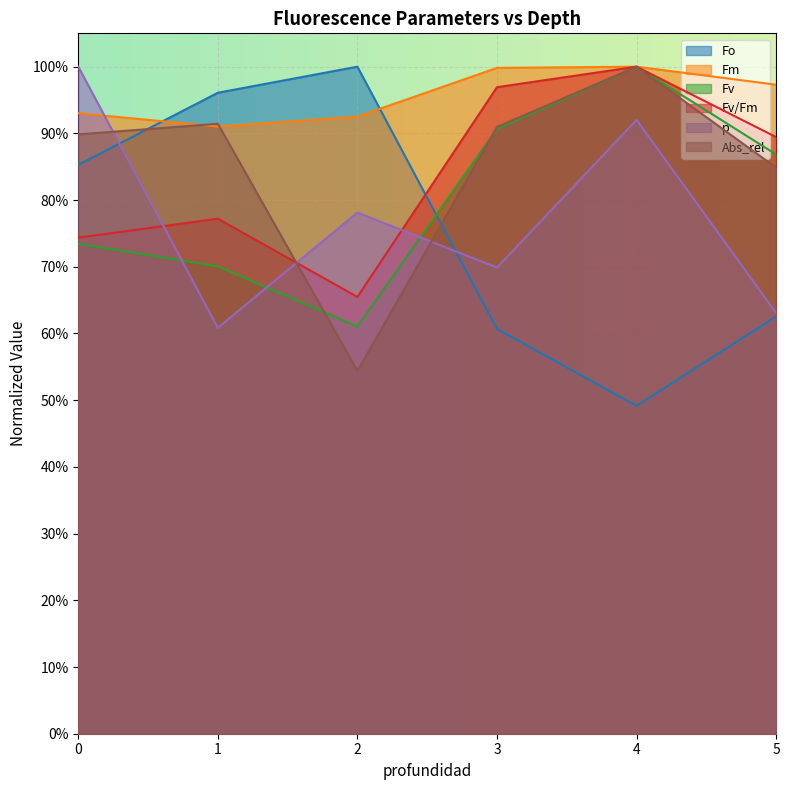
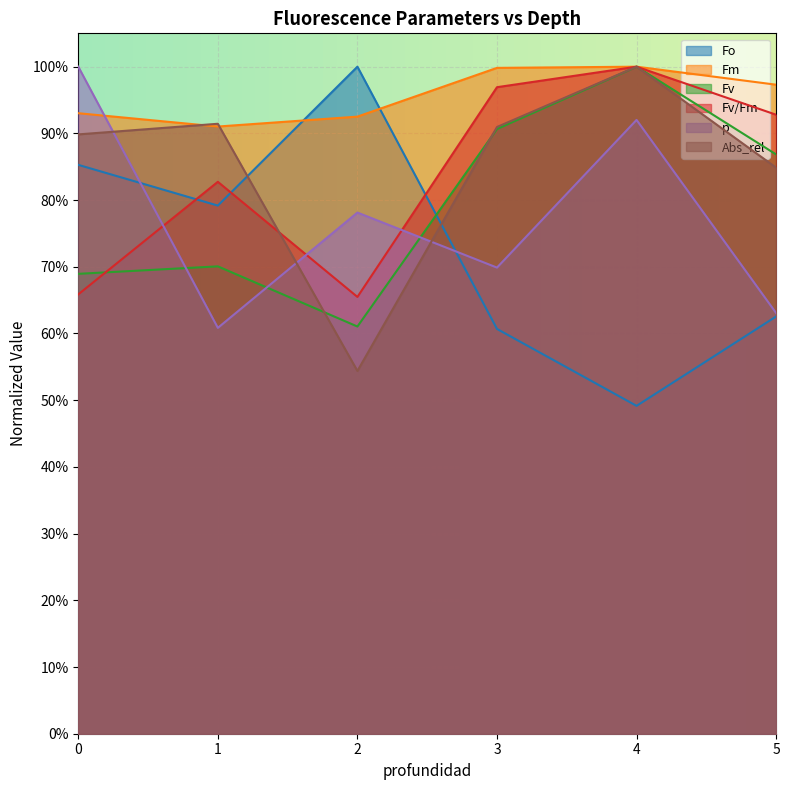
Fv, 0: 73% -> 69%
Fv/Fm, 0: 74% -> 66%
Fo, 1: 96% -> 79%
Fv/Fm, 1: 77% -> 83%
Fv/Fm, 5: 89% -> 93%
